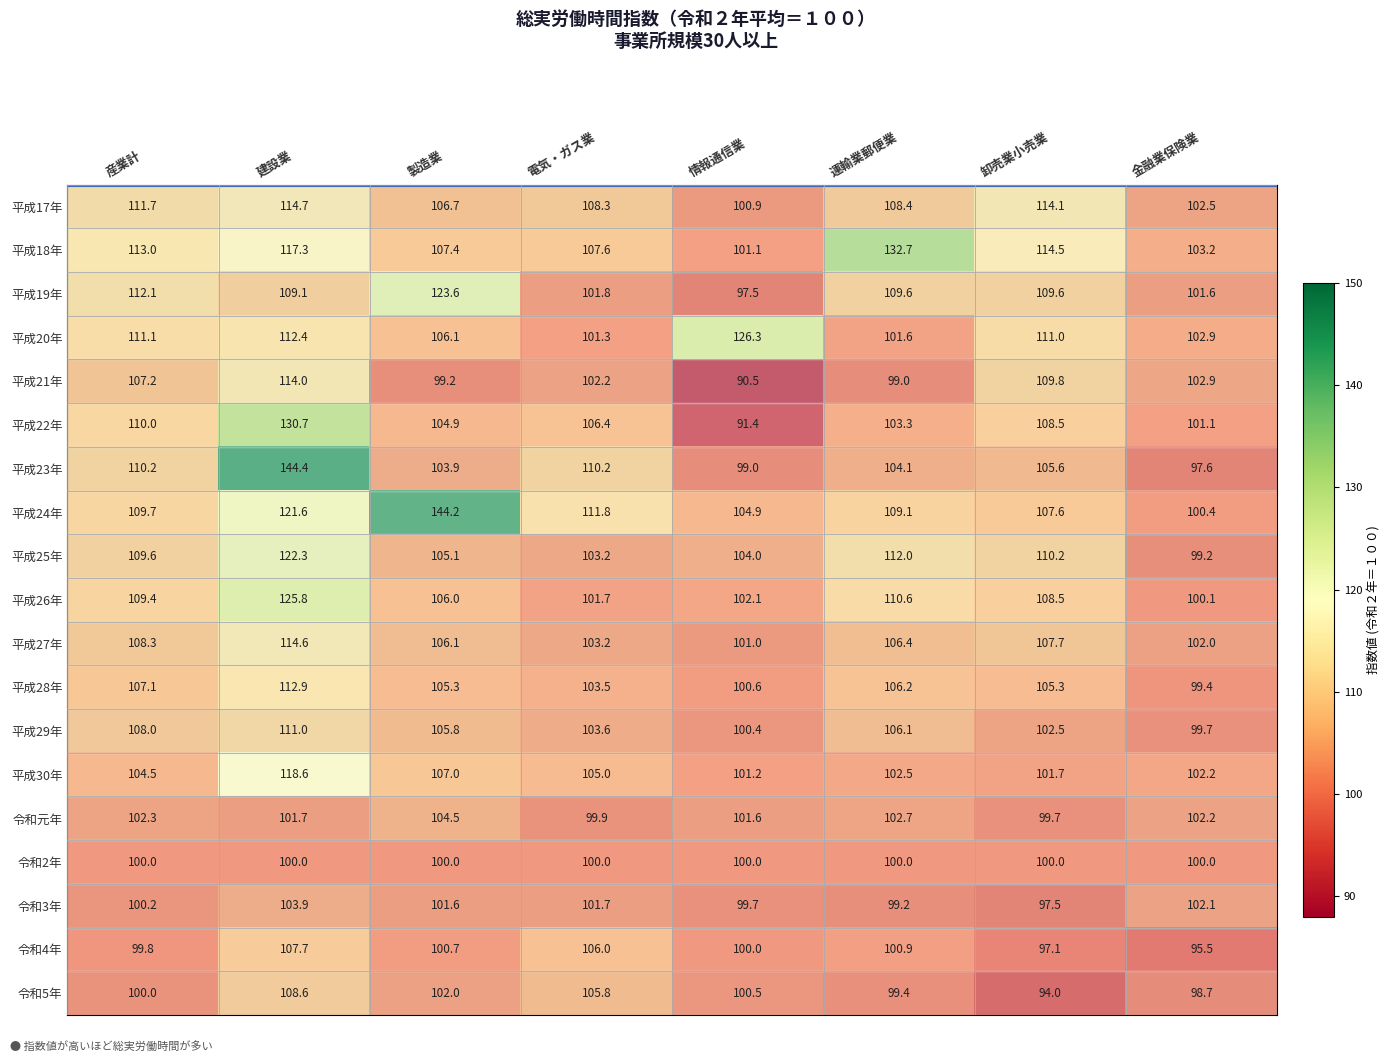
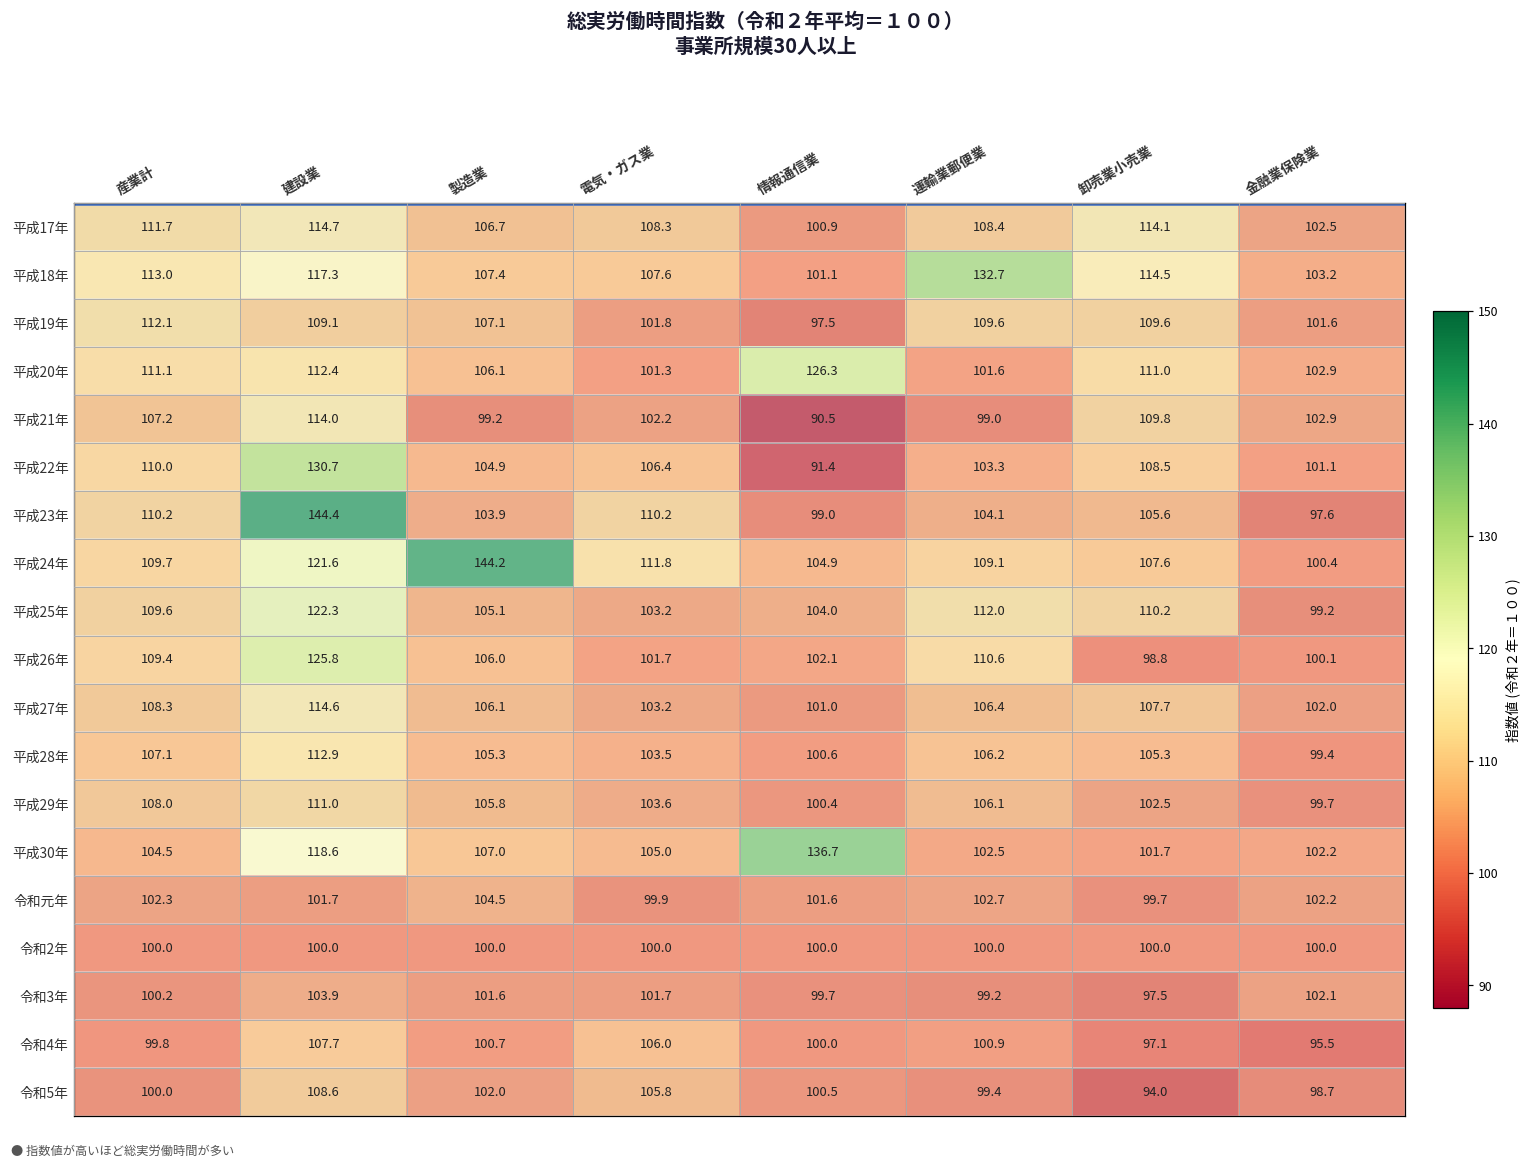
平成19年, 製造業: 123.6 -> 107.1
平成26年, 卸売業小売業: 108.5 -> 98.8
平成30年, 情報通信業: 101.2 -> 136.7
